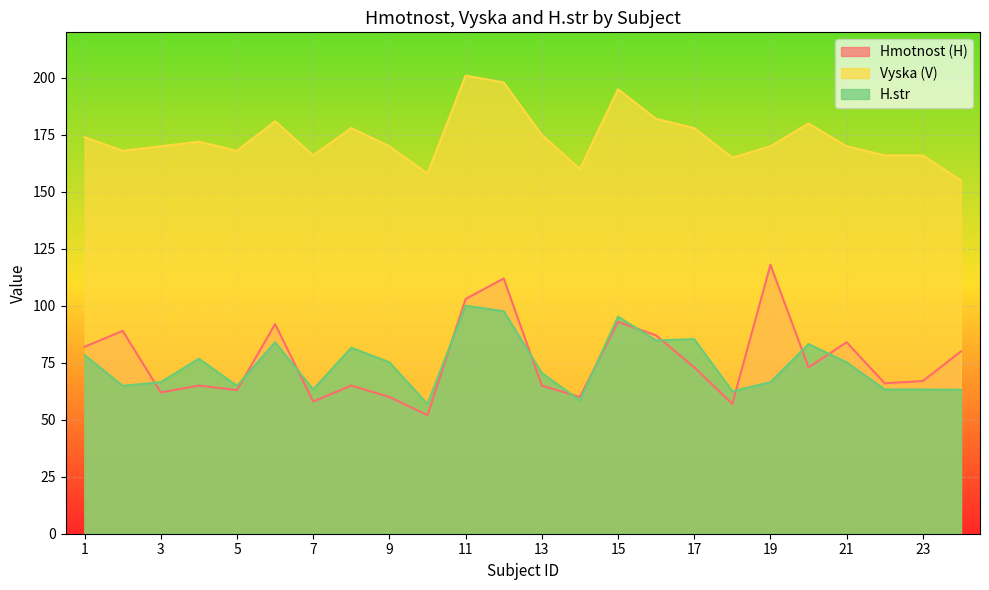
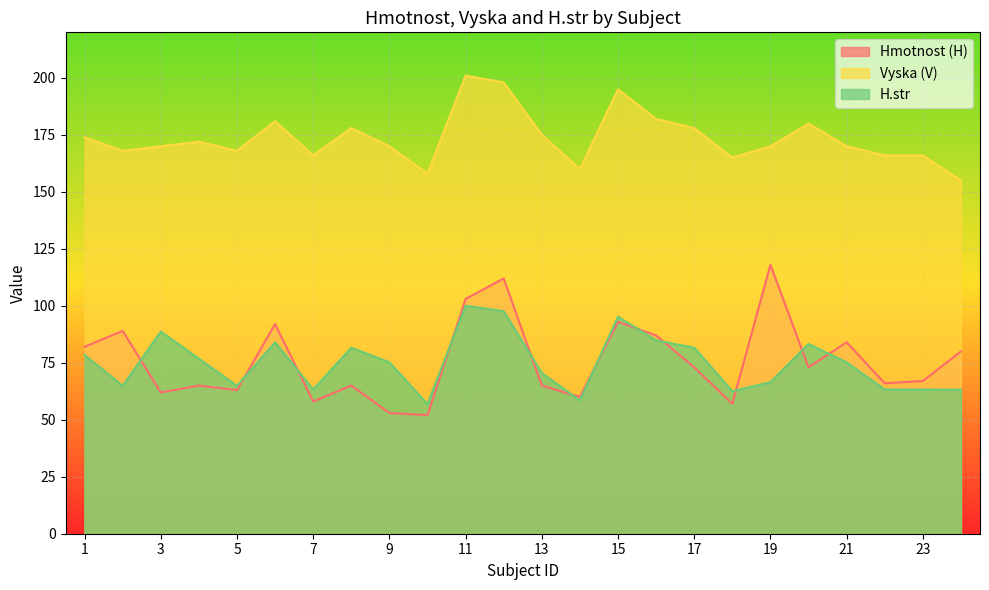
H.str, 3: 67 -> 89
Hmotnost (H), 9: 60 -> 53
H.str, 17: 85 -> 82
